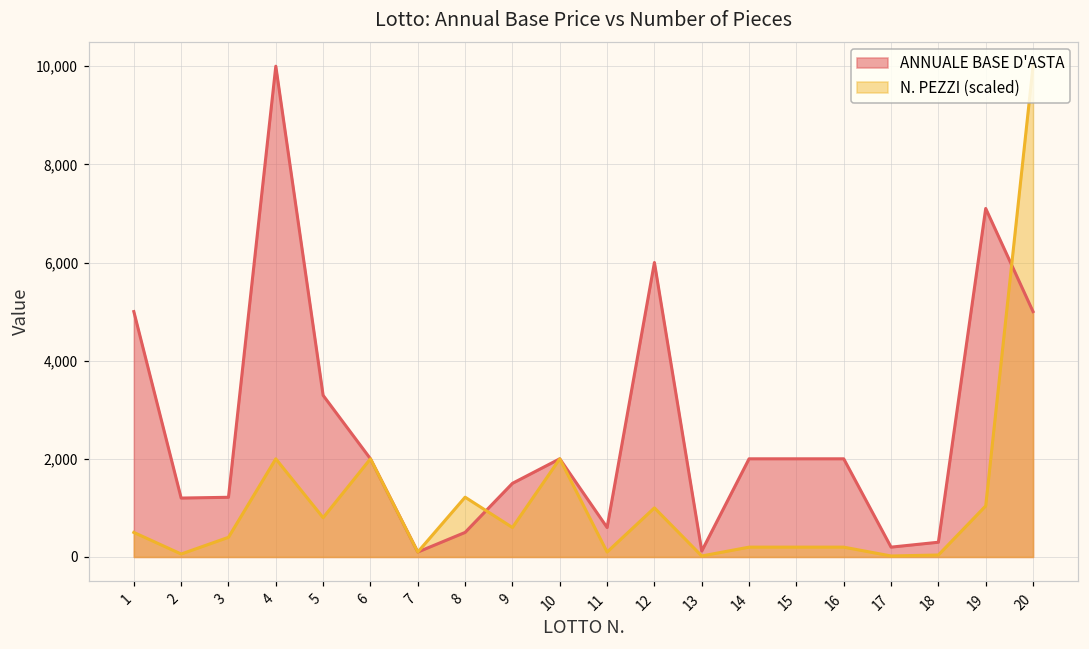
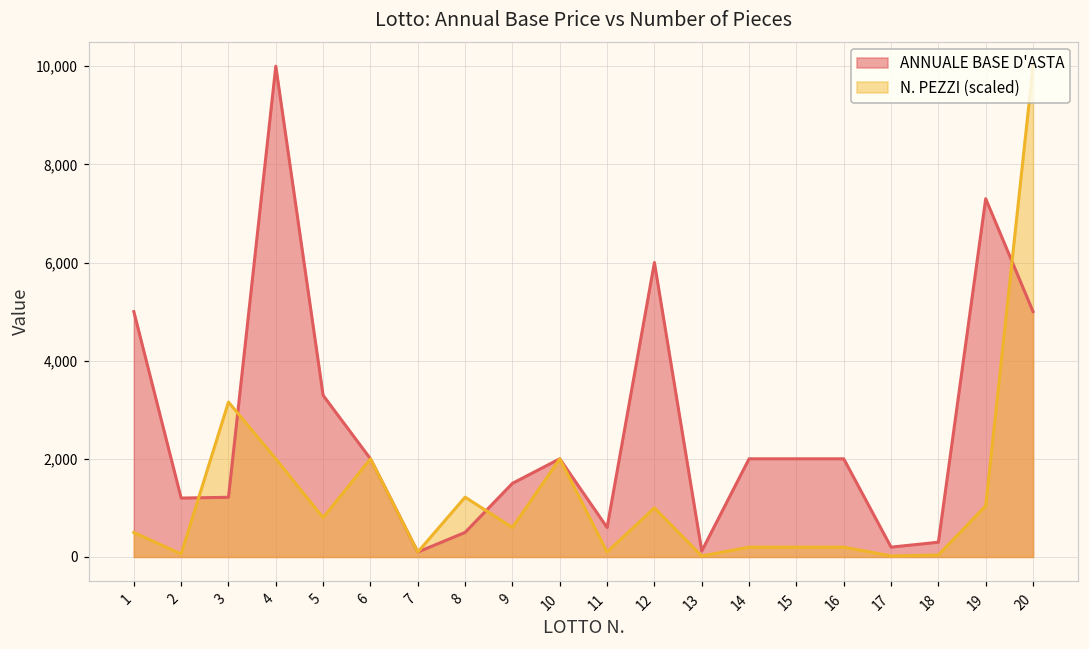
N. PEZZI (scaled), 3: 400 -> 3,200
ANNUALE BASE D'ASTA, 19: 7,100 -> 7,300
